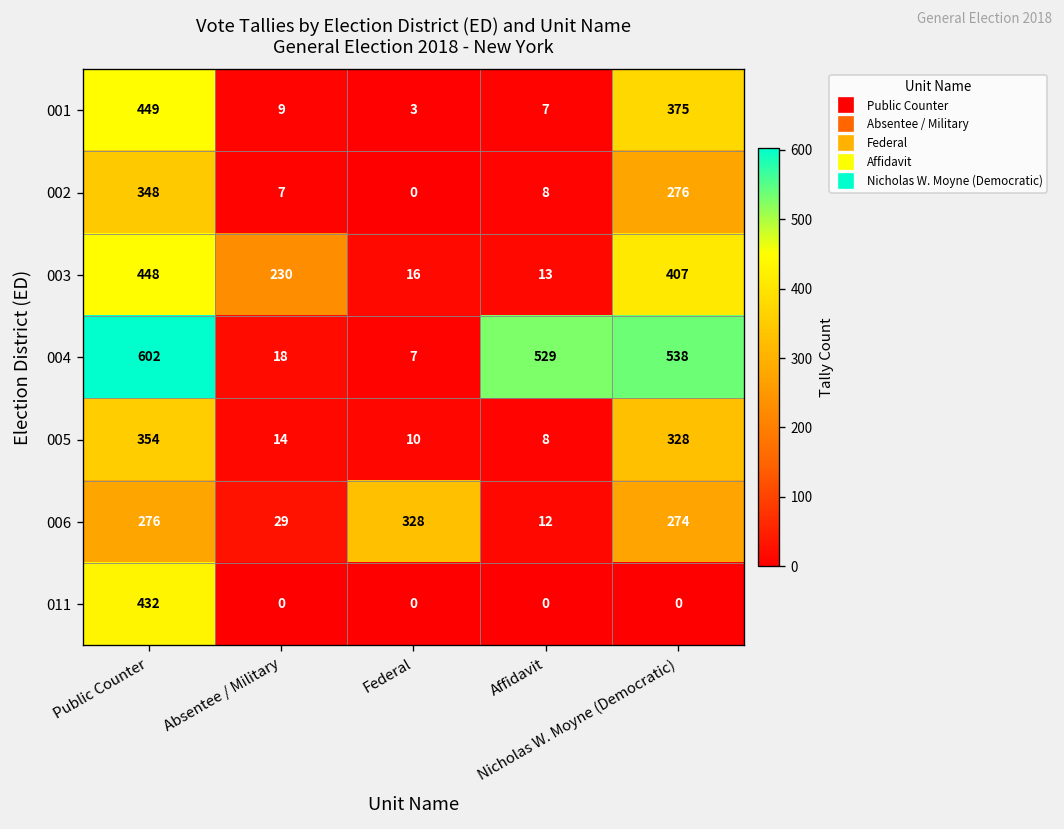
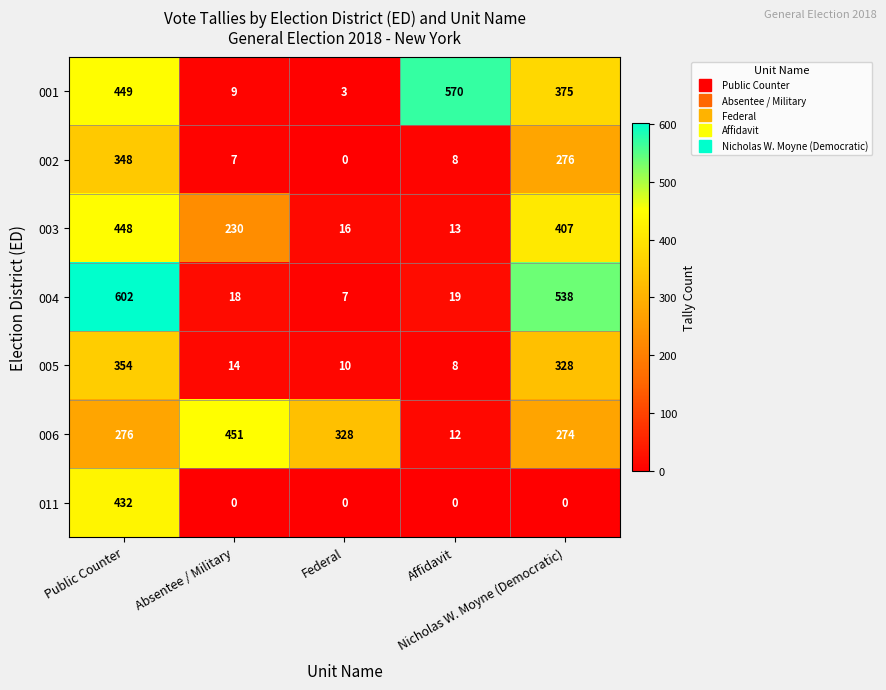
001, Affidavit: 7 -> 570
004, Affidavit: 529 -> 19
006, Absentee / Military: 29 -> 451
